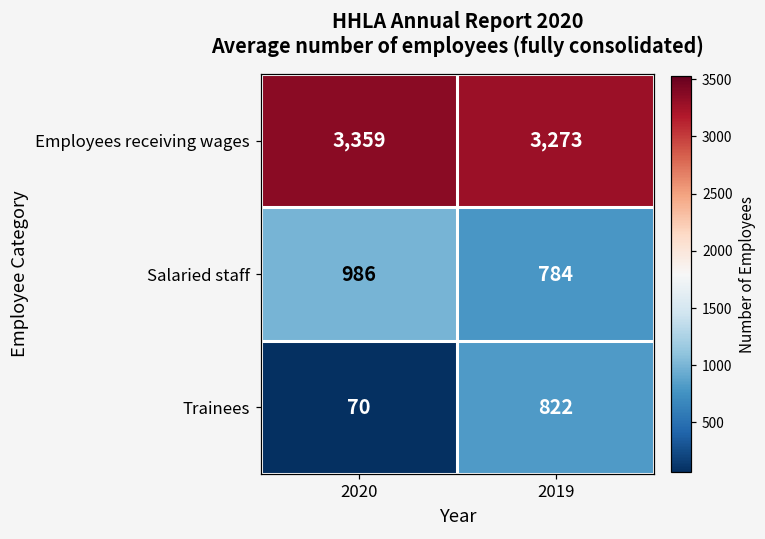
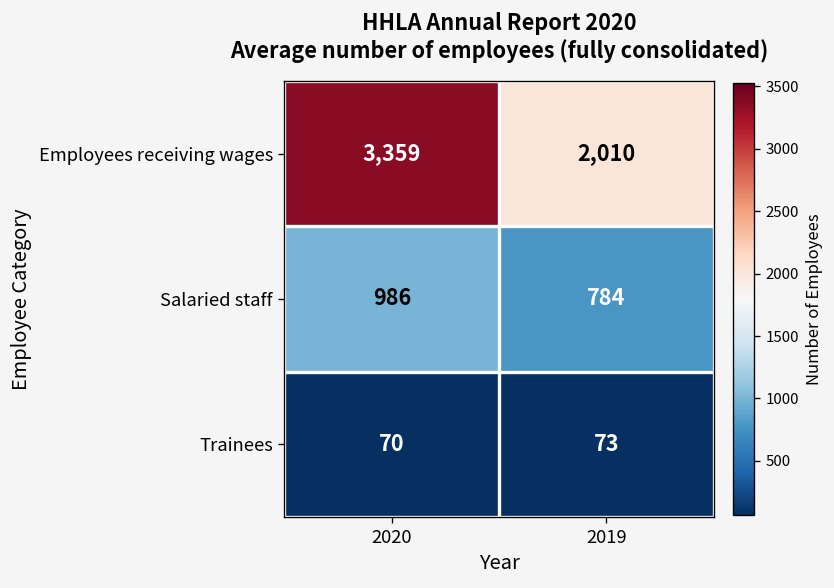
Employees receiving wages, 2019: 3,273 -> 2,010
Trainees, 2019: 822 -> 73
